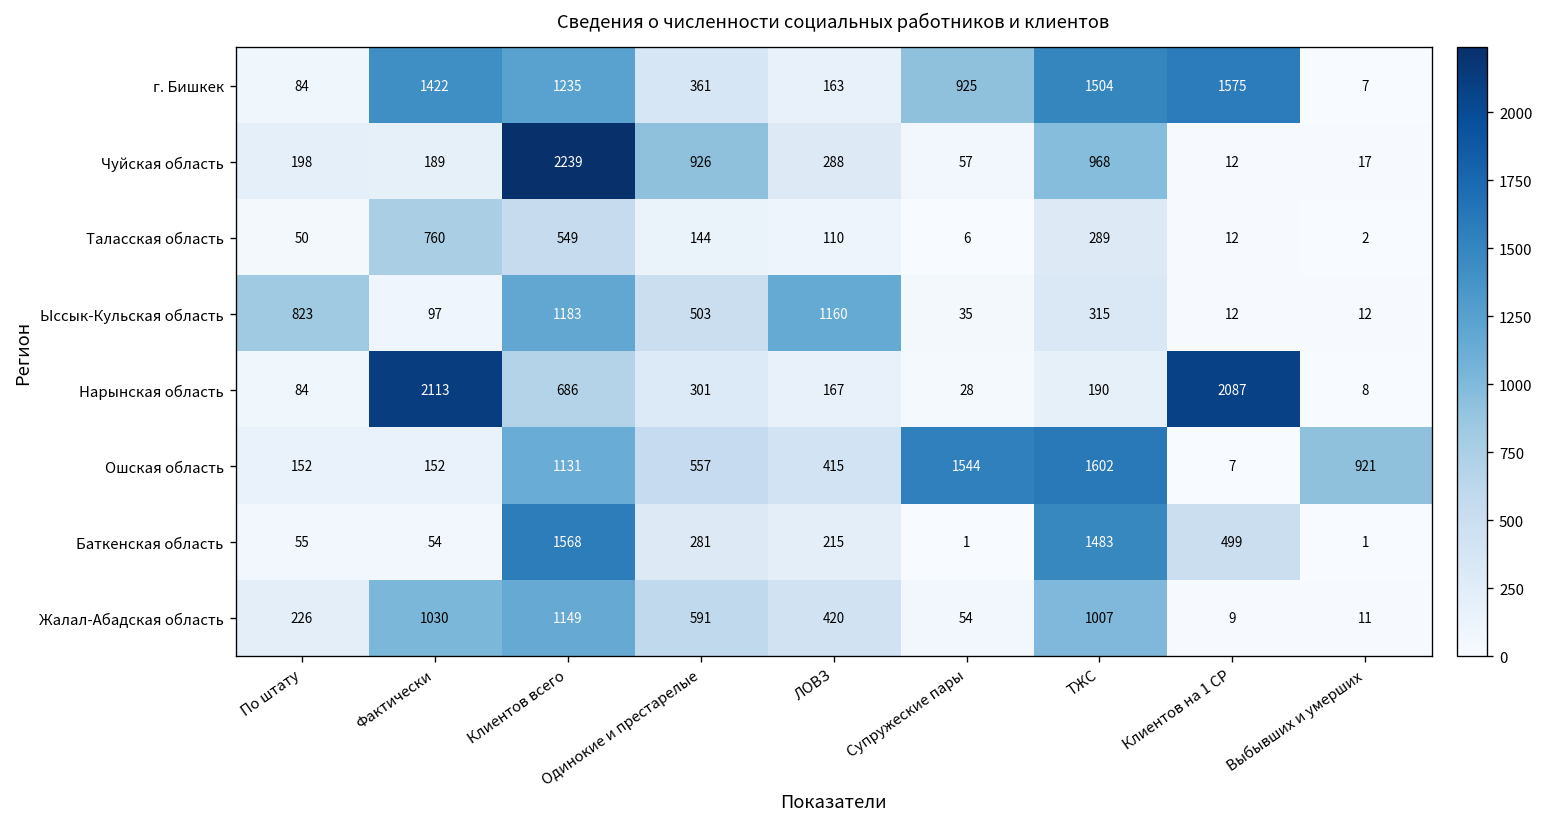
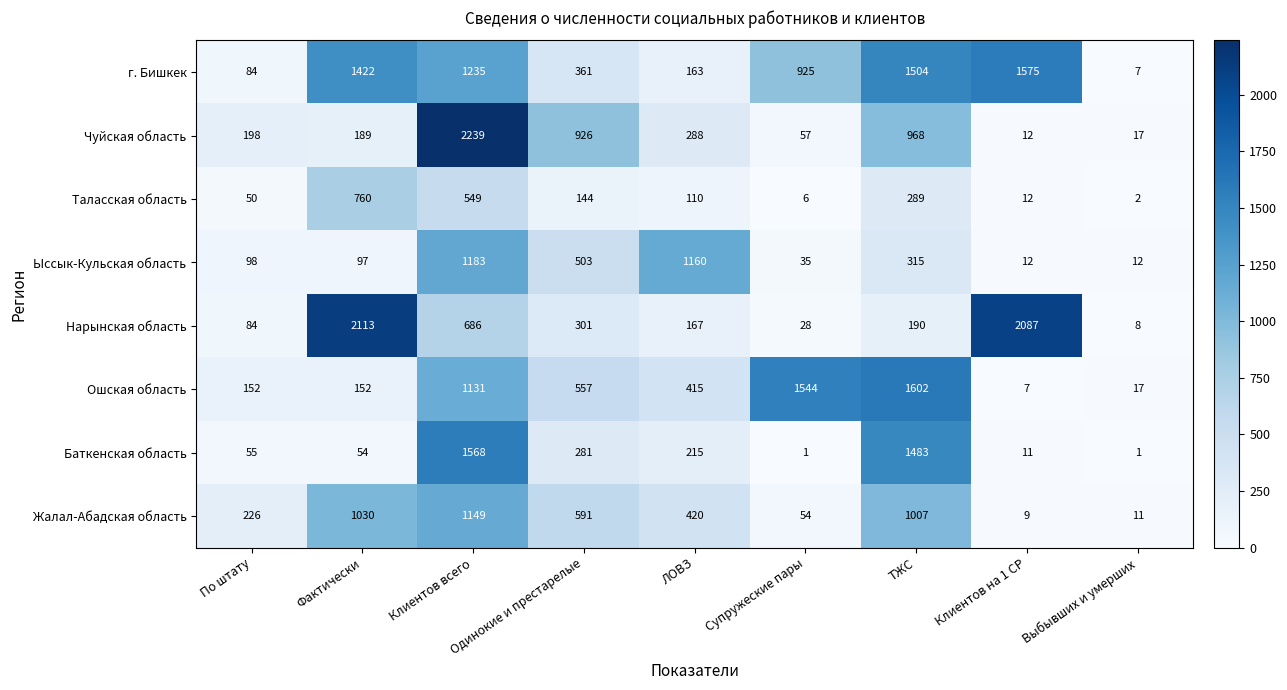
Ыссык-Кульская область, По штату: 823 -> 98
Ошская область, Выбывших и умерших: 921 -> 17
Баткенская область, Клиентов на 1 СР: 499 -> 11
